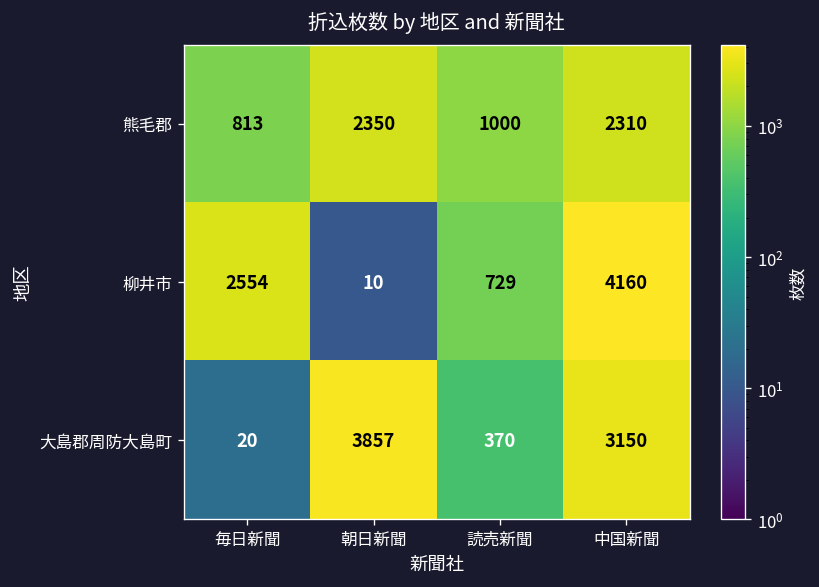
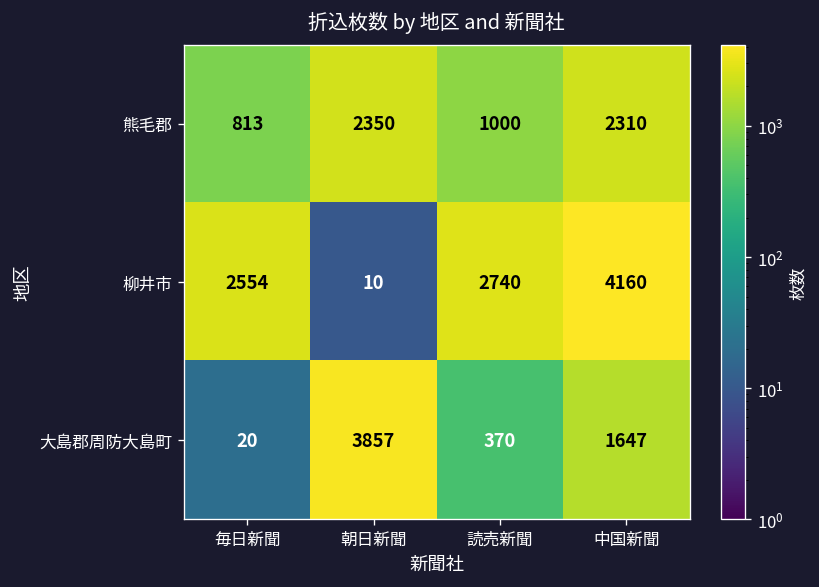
柳井市, 読売新聞: 729 -> 2740
大島郡周防大島町, 中国新聞: 3150 -> 1647
